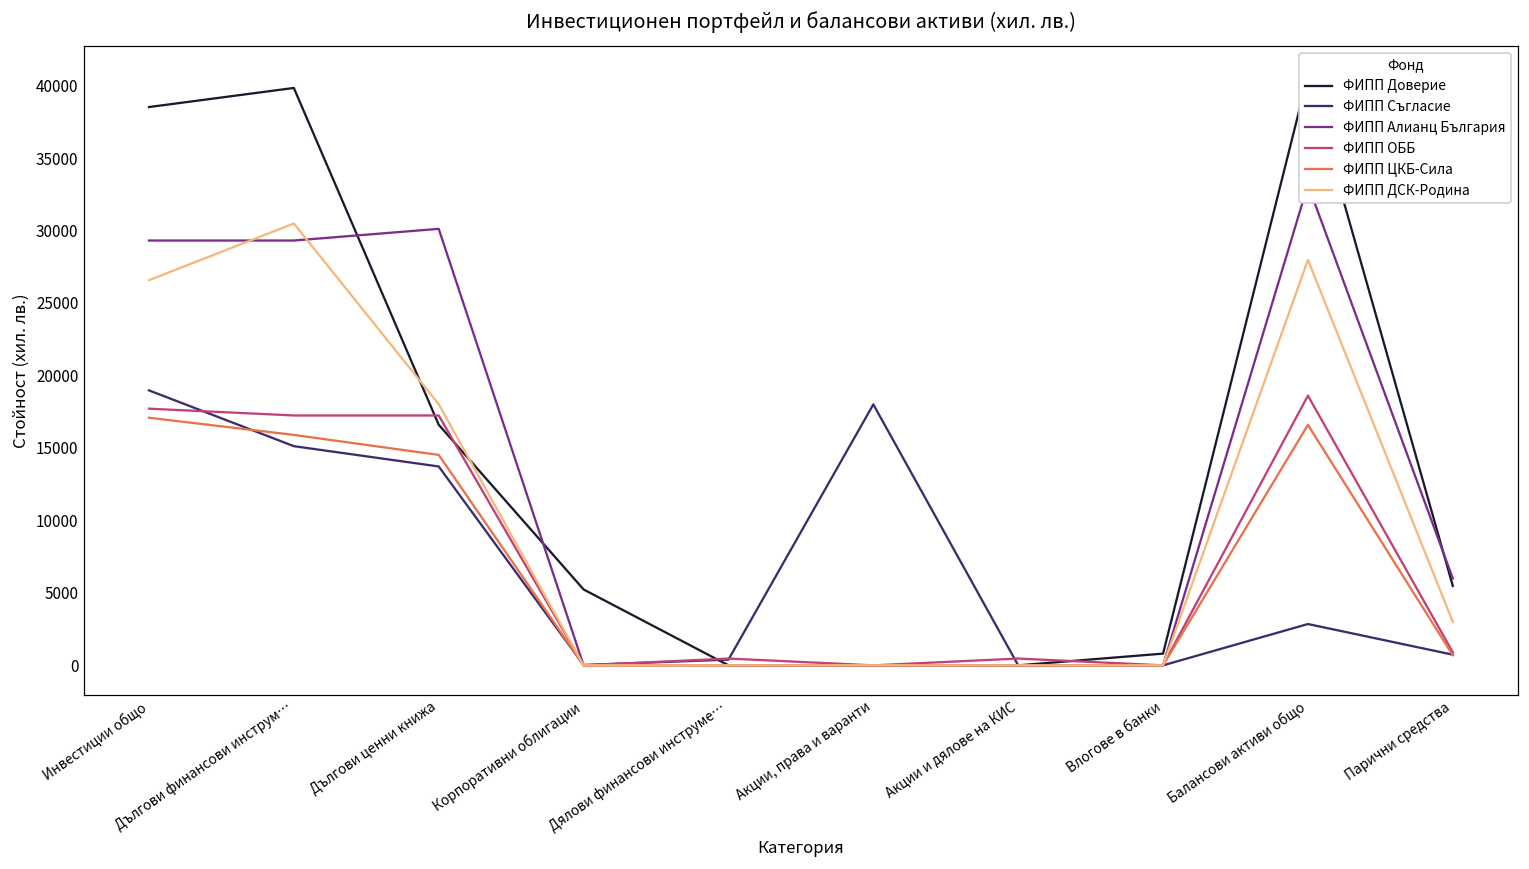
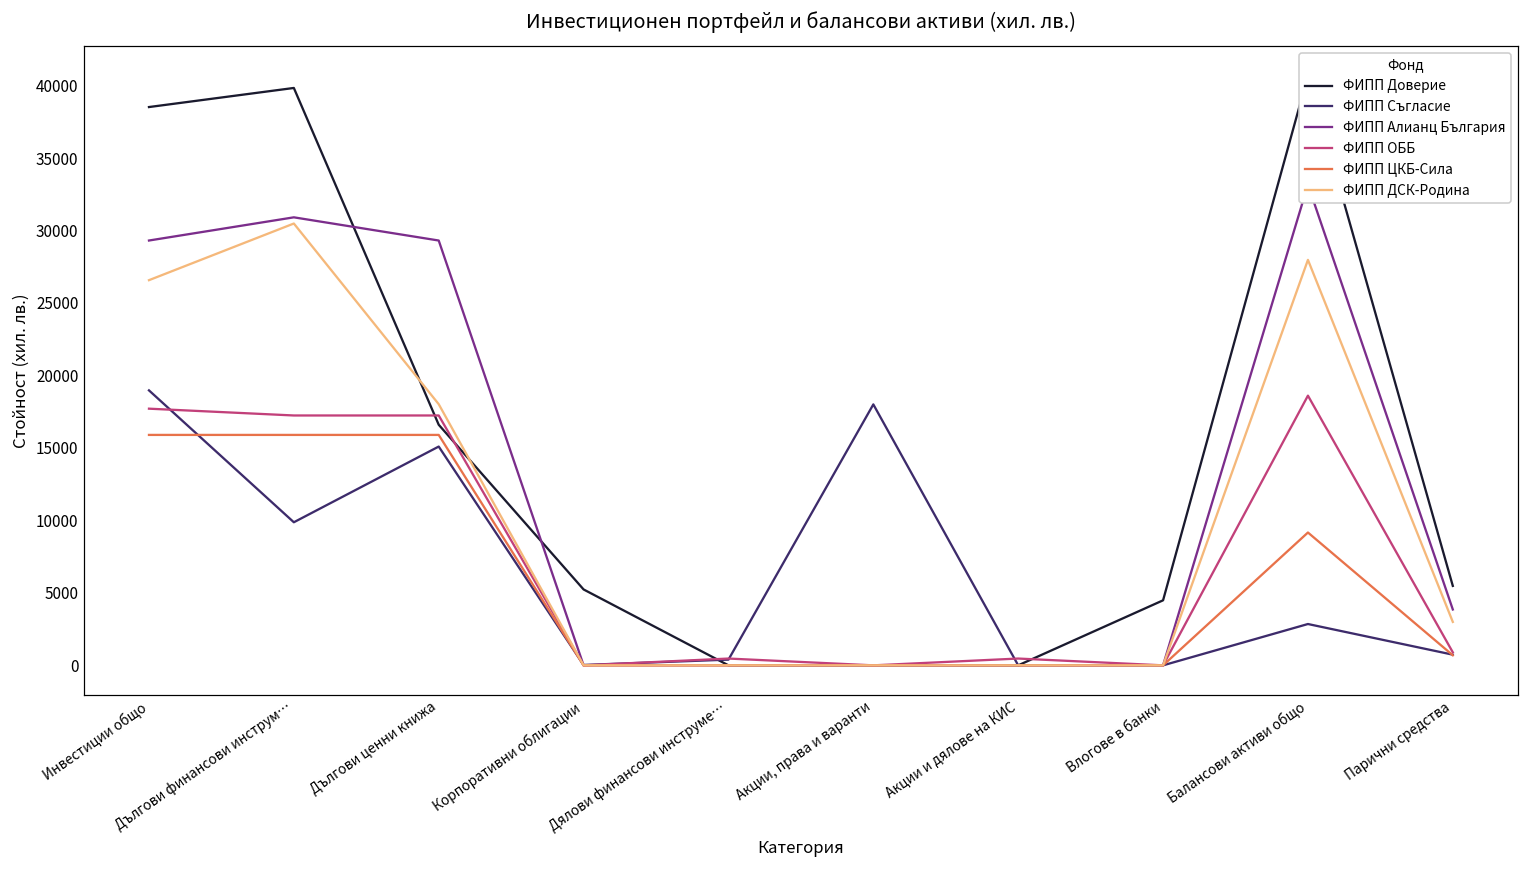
ФИПП ЦКБ-Сила, Инвестиции общо: 17100 -> 15900
ФИПП Съгласие, Дългови финансови инструм…: 15100 -> 9900
ФИПП Алианц България, Дългови финансови инструм…: 29300 -> 30900
ФИПП Съгласие, Дългови ценни книжа: 13700 -> 15100
ФИПП Алианц България, Дългови ценни книжа: 30100 -> 29300
ФИПП ЦКБ-Сила, Дългови ценни книжа: 14500 -> 15900
ФИПП Доверие, Влогове в банки: 800 -> 4500
ФИПП ЦКБ-Сила, Балансови активи общо: 16600 -> 9200
ФИПП Алианц България, Парични средства: 6000 -> 3900
